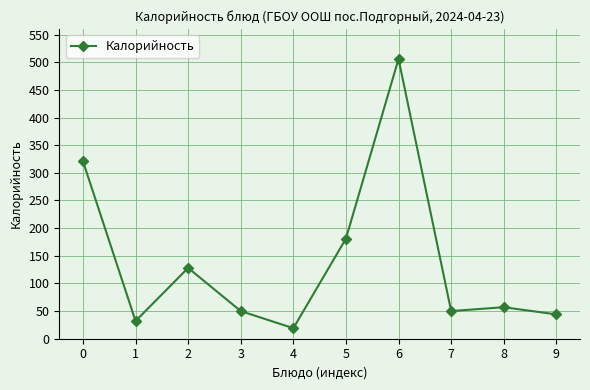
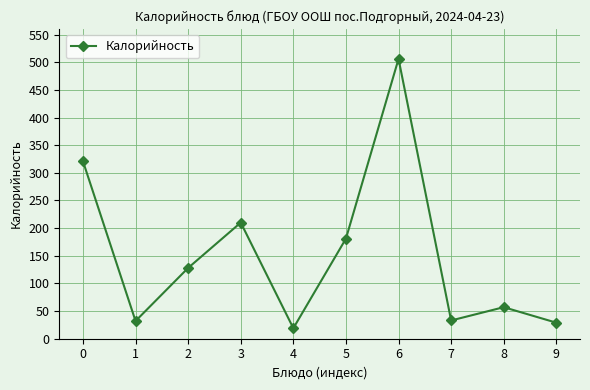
3: 50 -> 210
7: 50 -> 30
9: 40 -> 30
